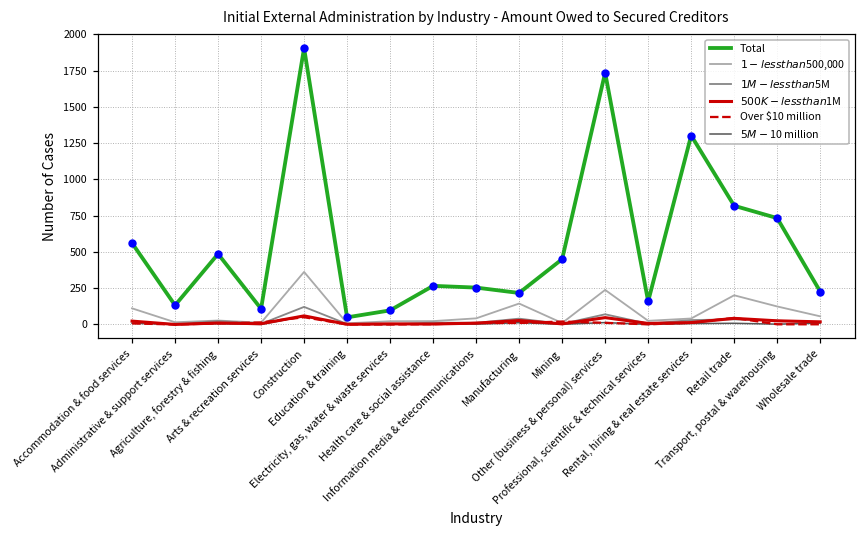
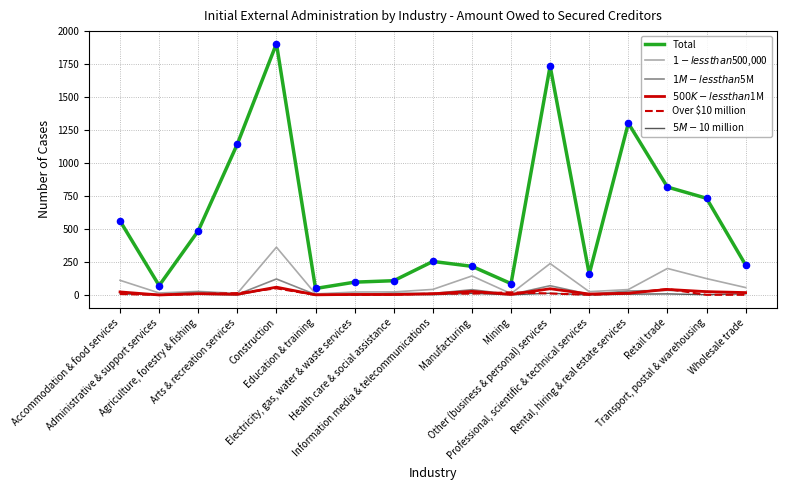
Total, Administrative & support services: 130 -> 70
Total, Arts & recreation services: 110 -> 1140
Total, Health care & social assistance: 270 -> 110
Total, Mining: 450 -> 90
